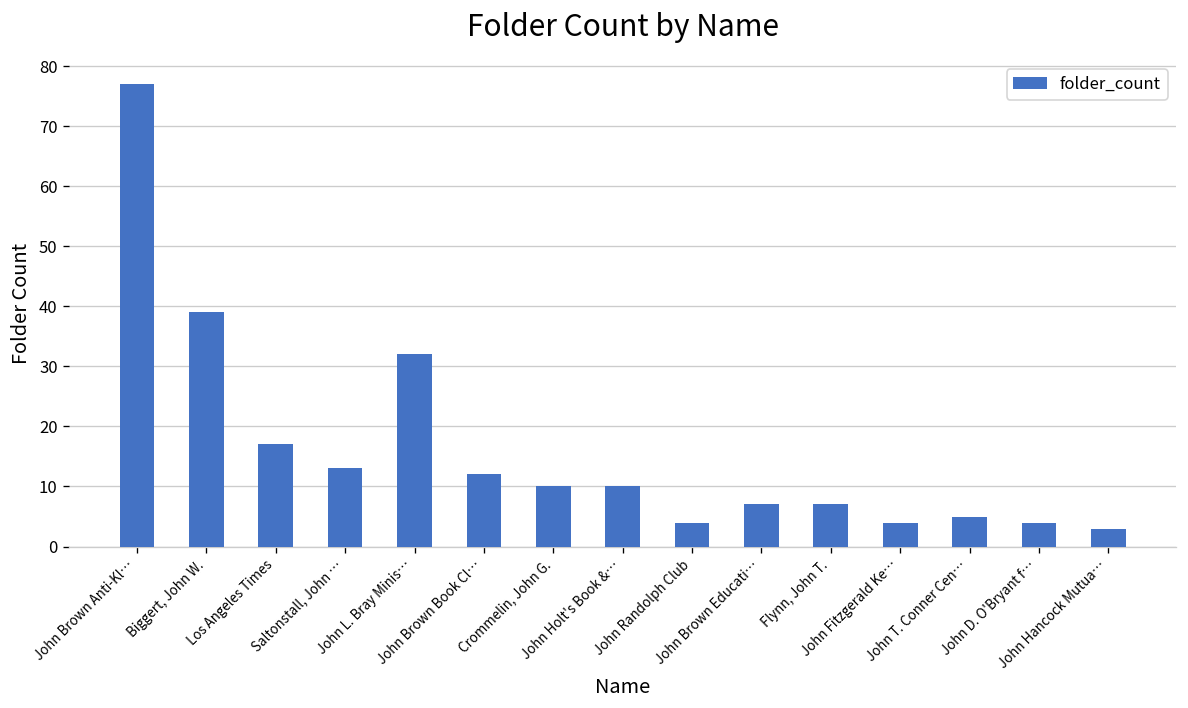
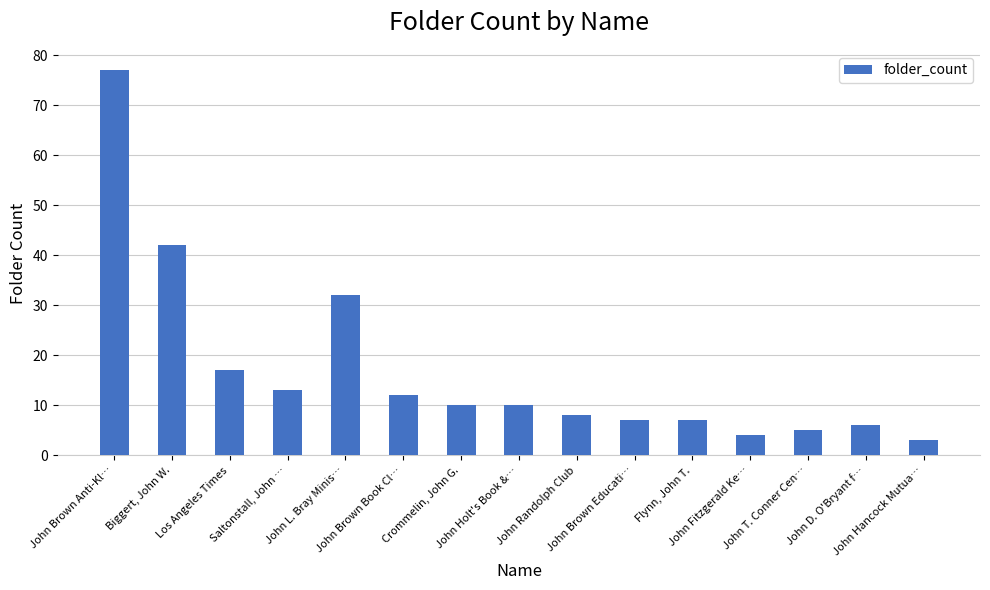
Biggert, John W.: 39 -> 42
John Randolph Club: 4 -> 8
John D. O'Bryant f…: 4 -> 6
